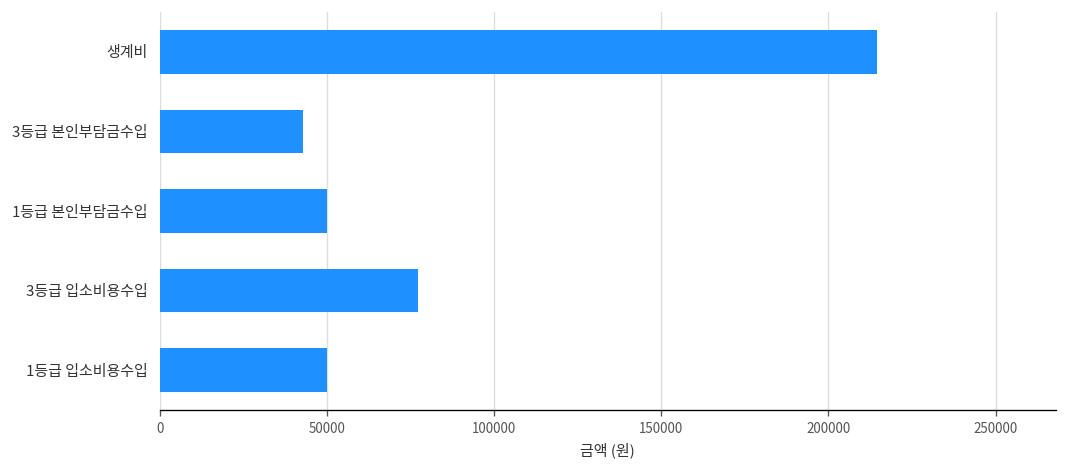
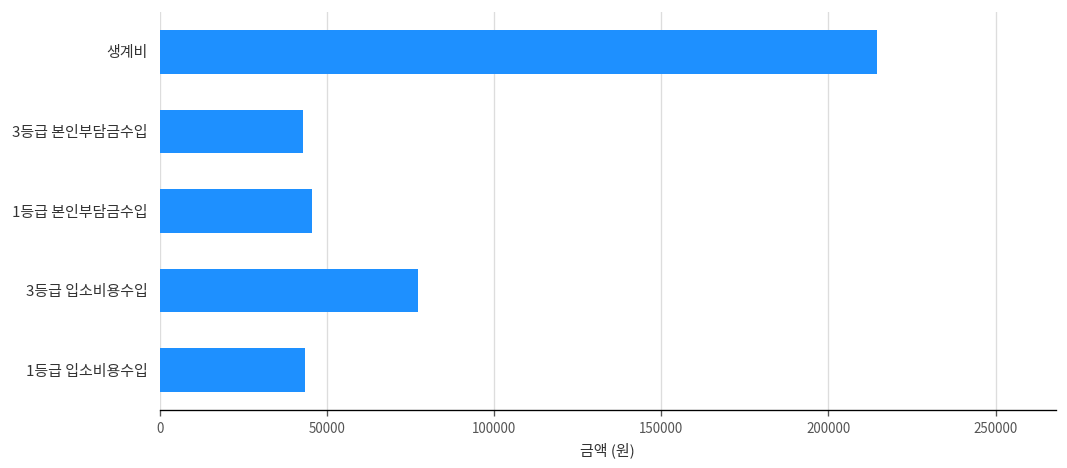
1등급 본인부담금수입: 50000 -> 46000
1등급 입소비용수입: 50000 -> 44000
